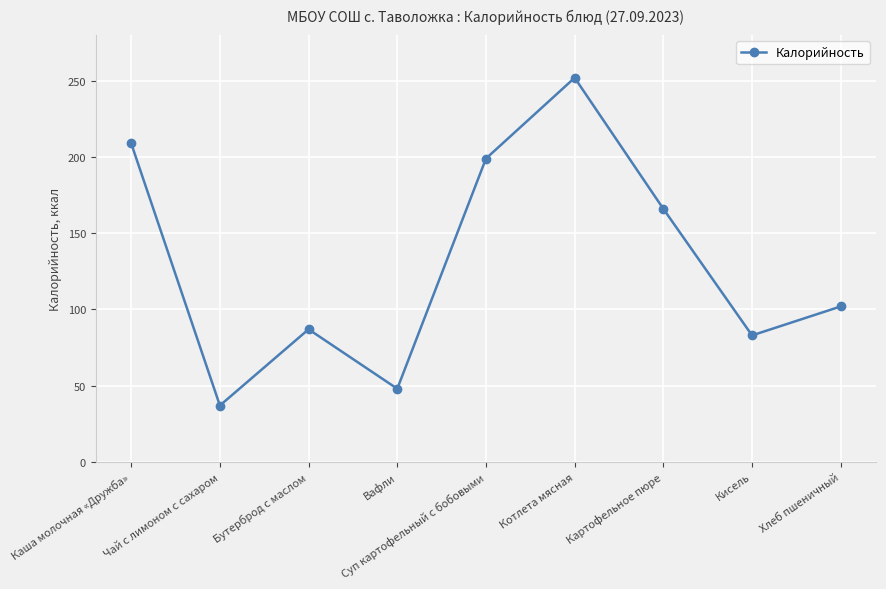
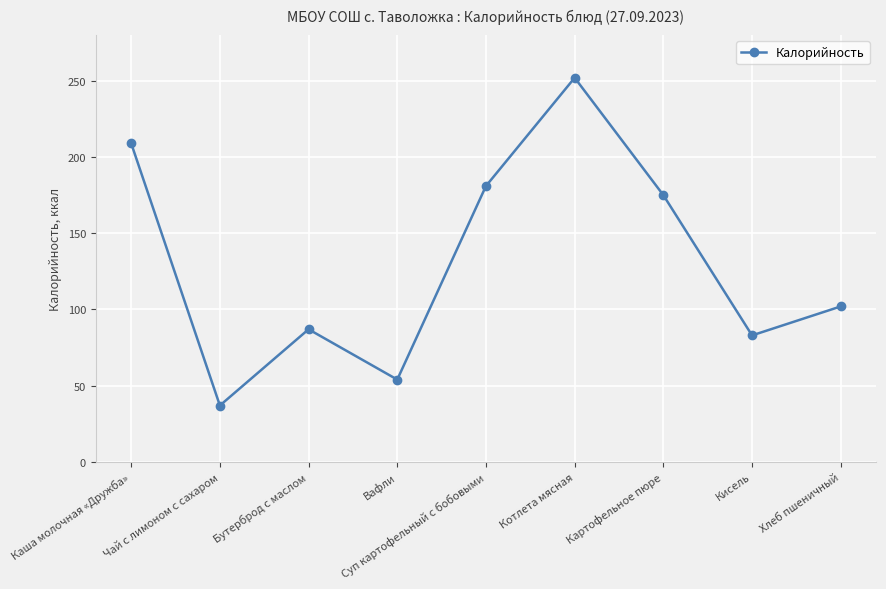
Вафли: 48 -> 54
Суп картофельный с бобовыми: 199 -> 181
Картофельное пюре: 166 -> 175
